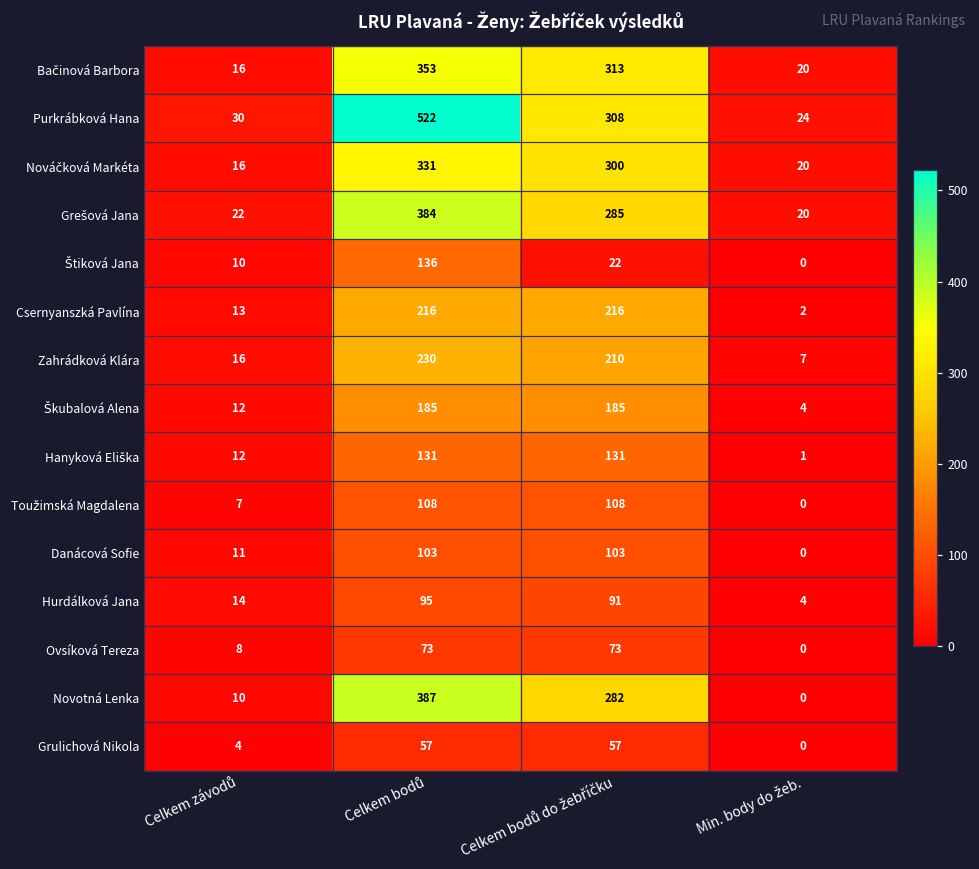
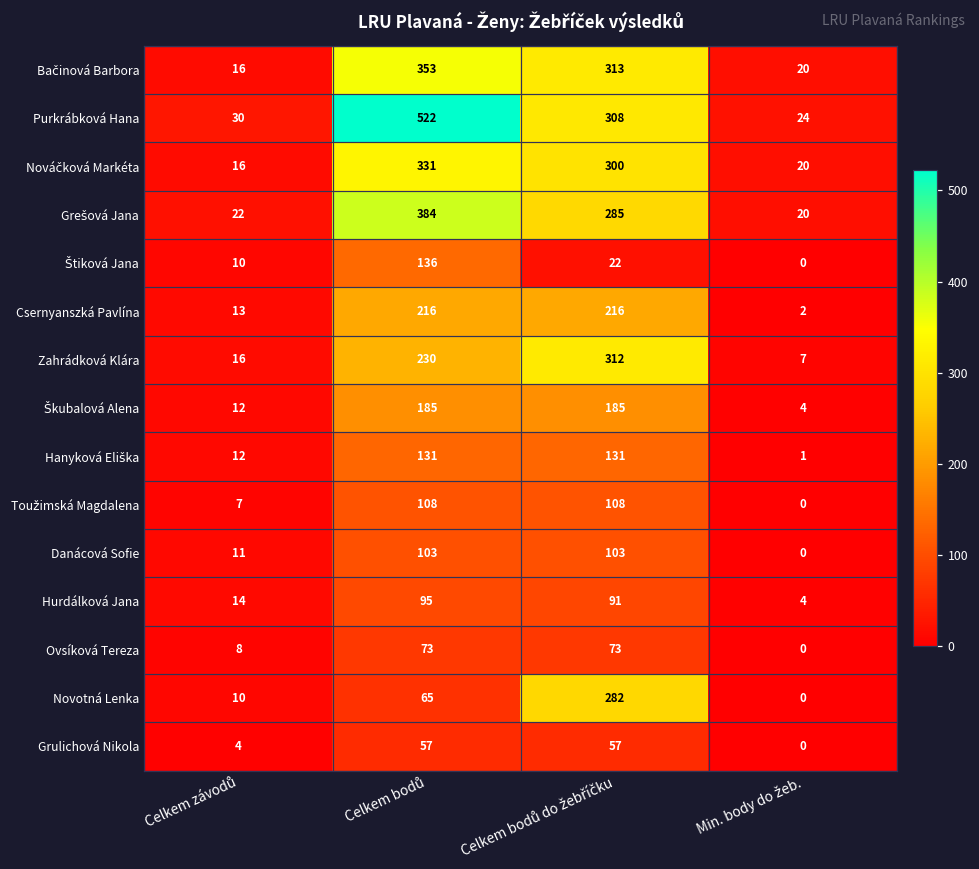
Zahrádková Klára, Celkem bodů do žebříčku: 210 -> 312
Novotná Lenka, Celkem bodů: 387 -> 65
